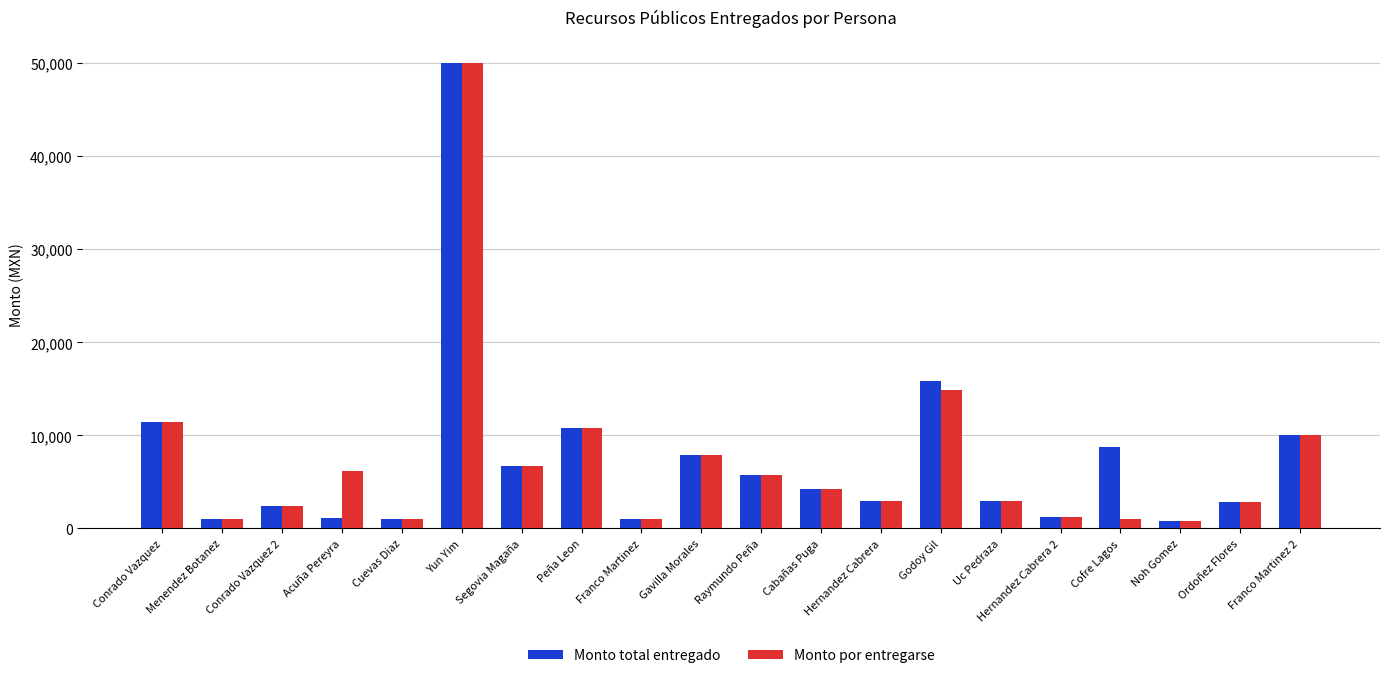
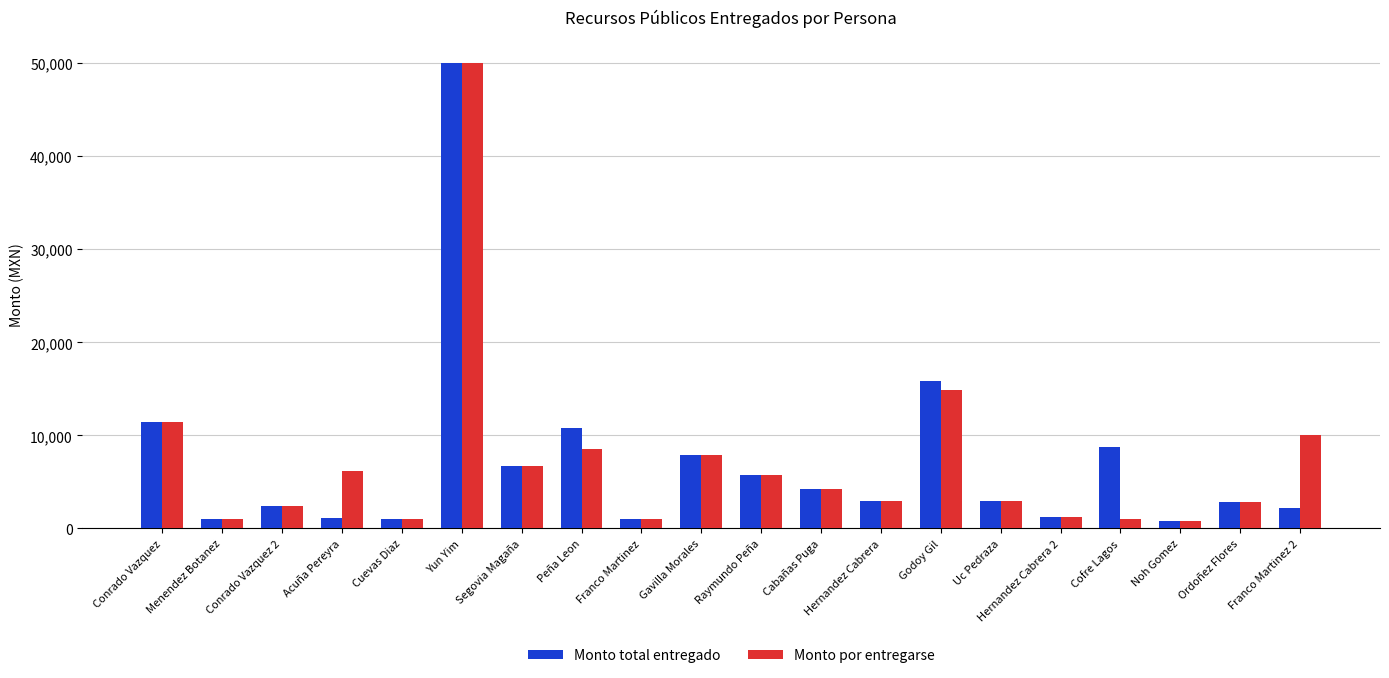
Monto por entregarse, Peña Leon: 11,000 -> 9,000
Monto total entregado, Franco Martinez 2: 10,000 -> 2,000
